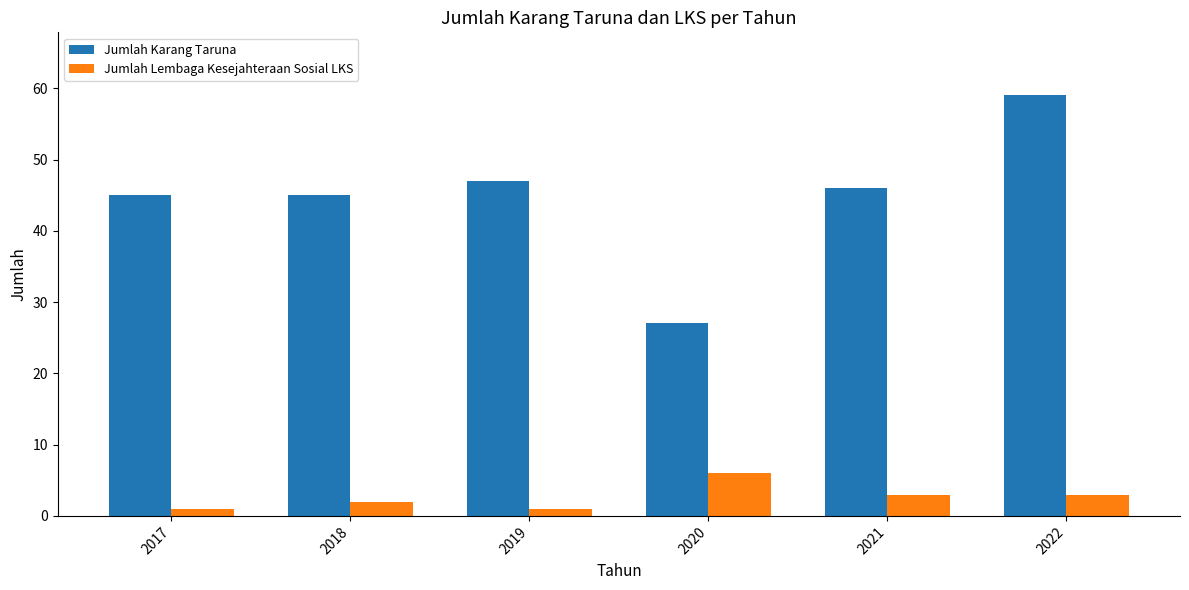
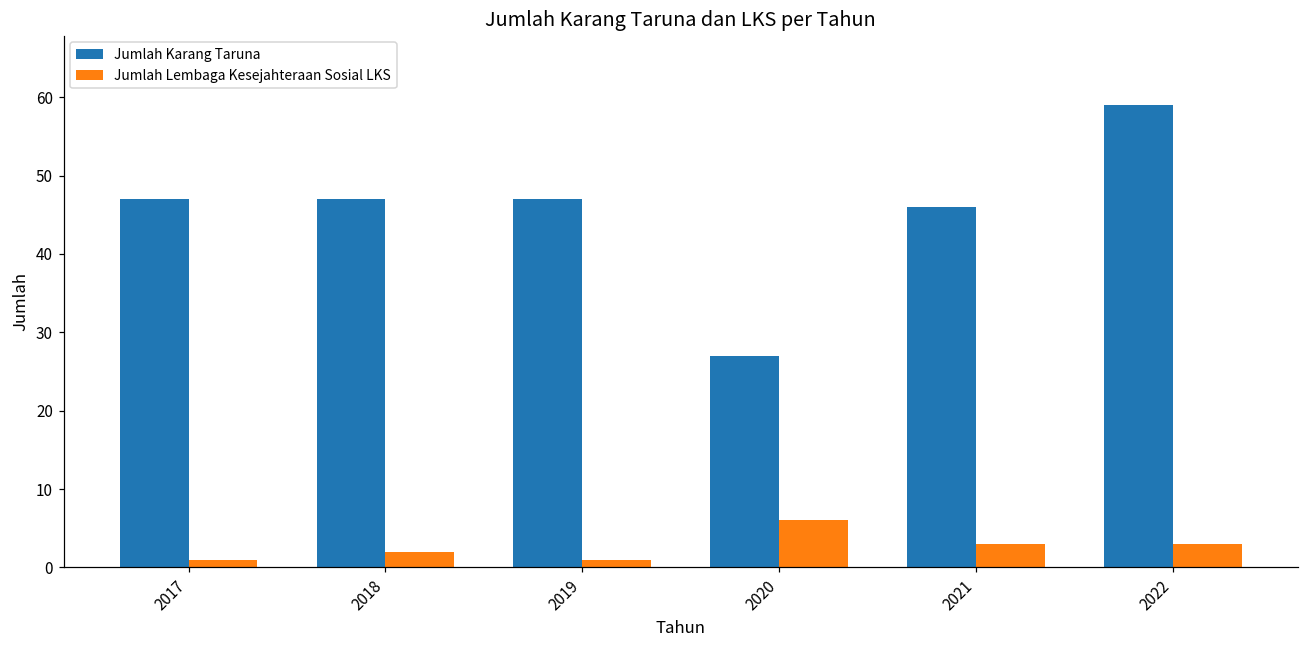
Jumlah Karang Taruna, 2017: 45 -> 47
Jumlah Karang Taruna, 2018: 45 -> 47
